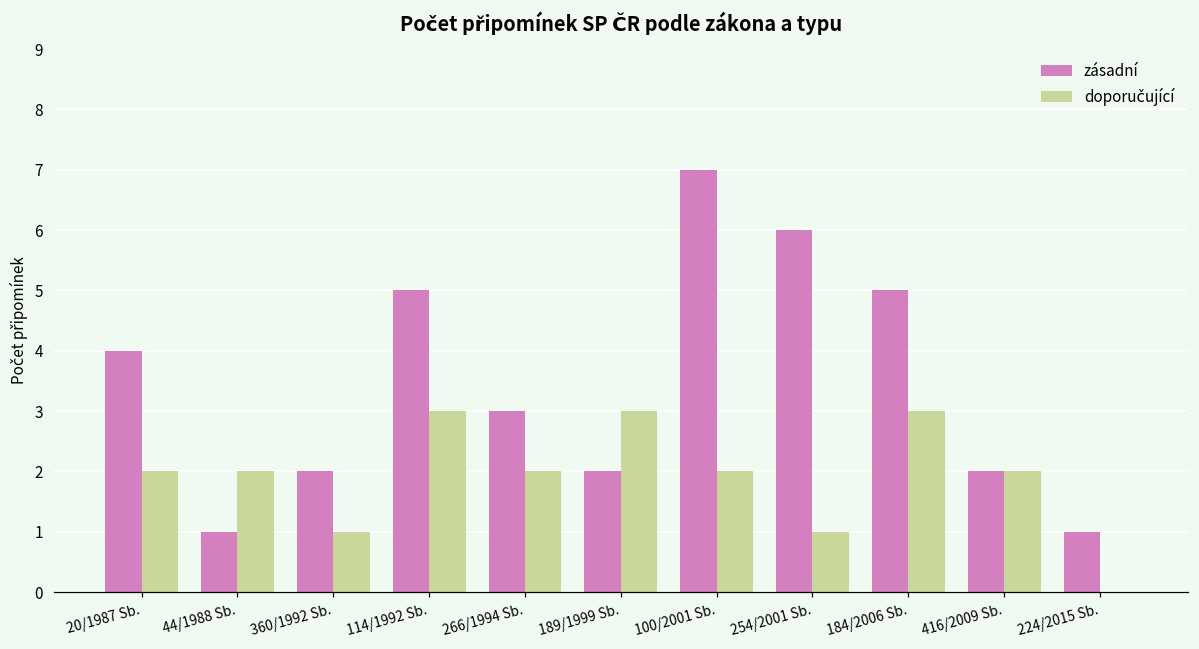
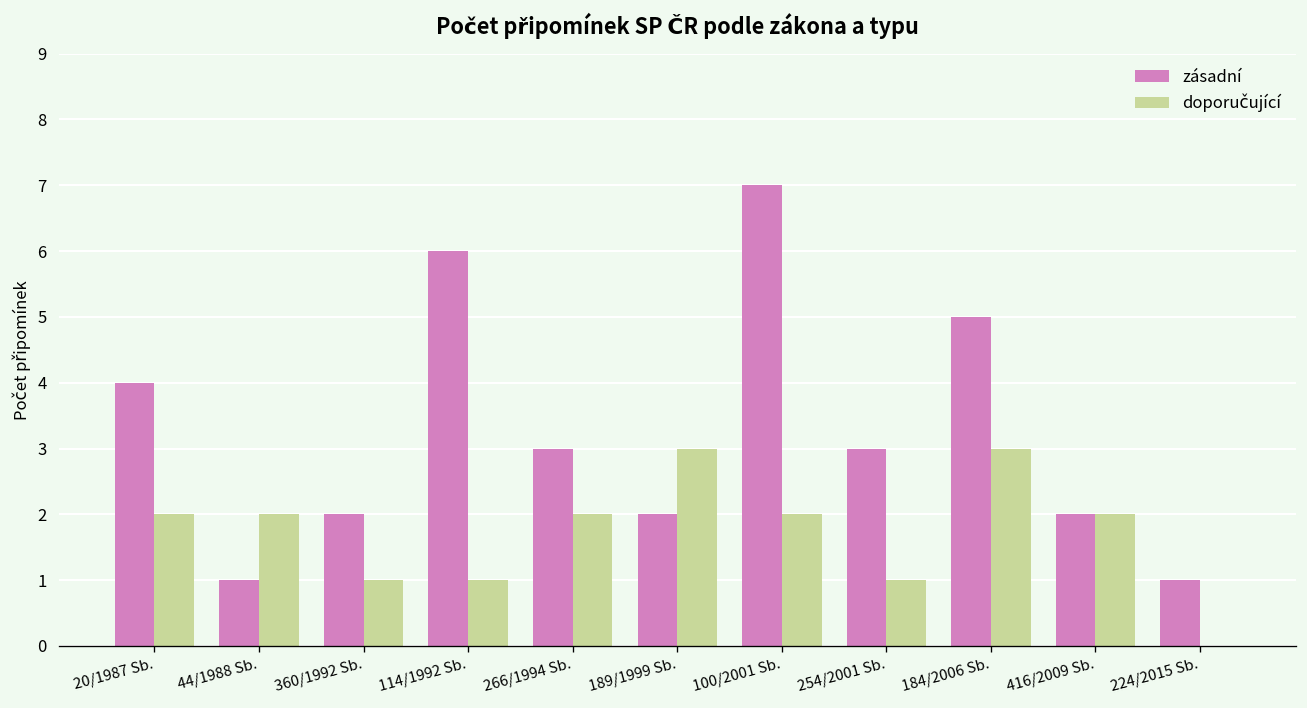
zásadní, 114/1992 Sb.: 5 -> 6
doporučující, 114/1992 Sb.: 3 -> 1
zásadní, 254/2001 Sb.: 6 -> 3
